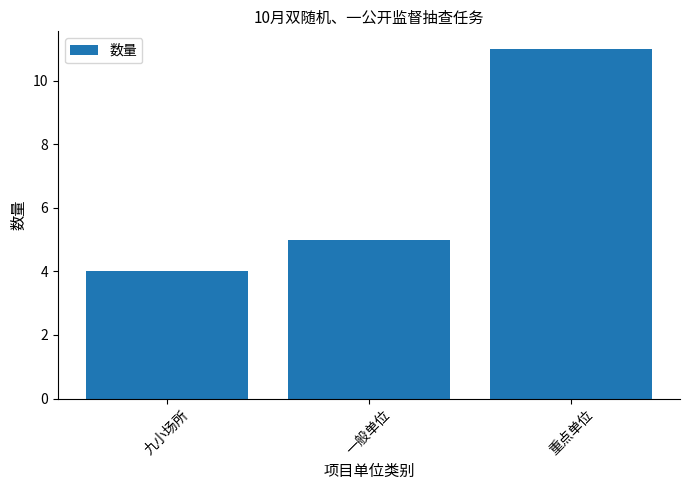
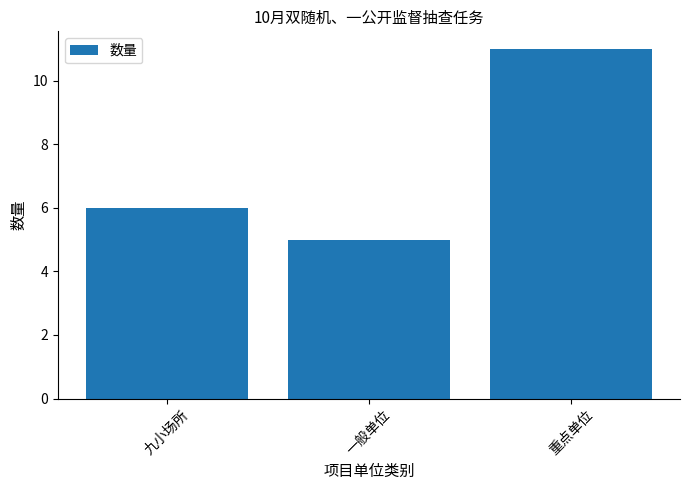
九小场所: 4 -> 6
